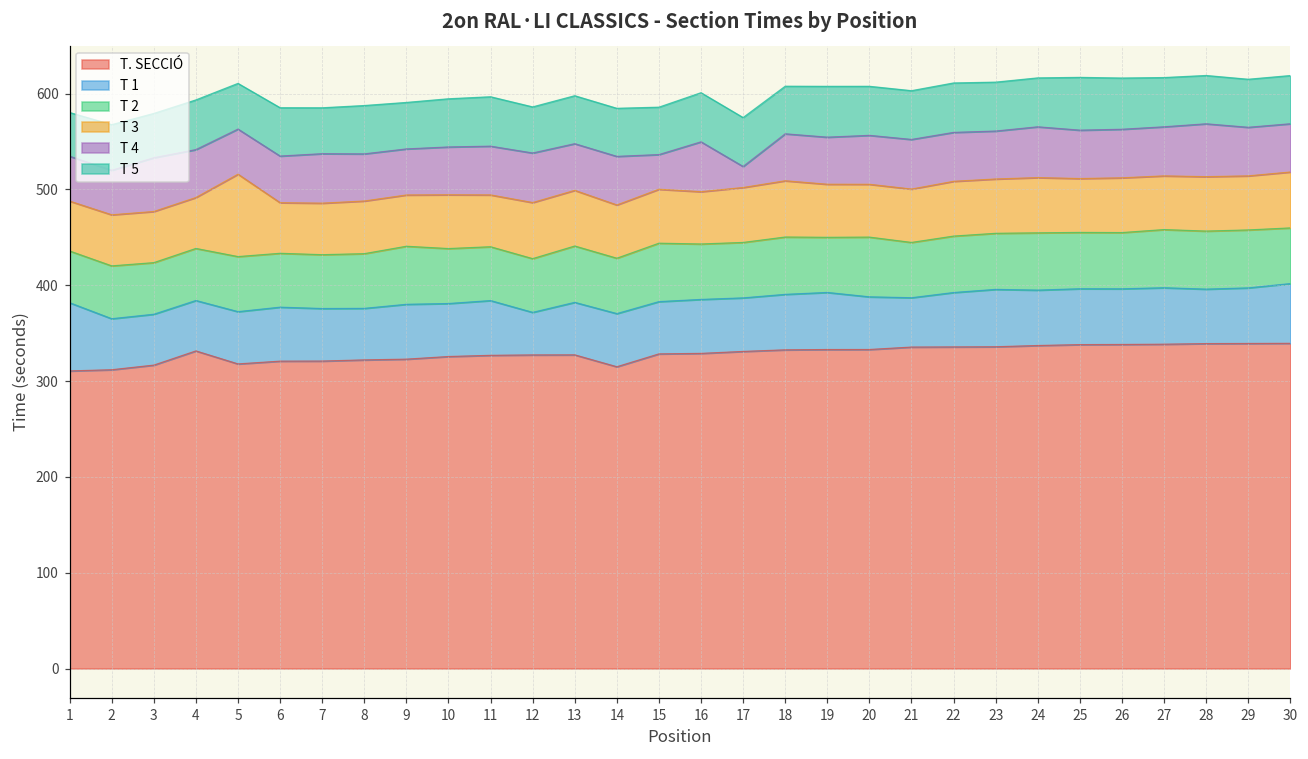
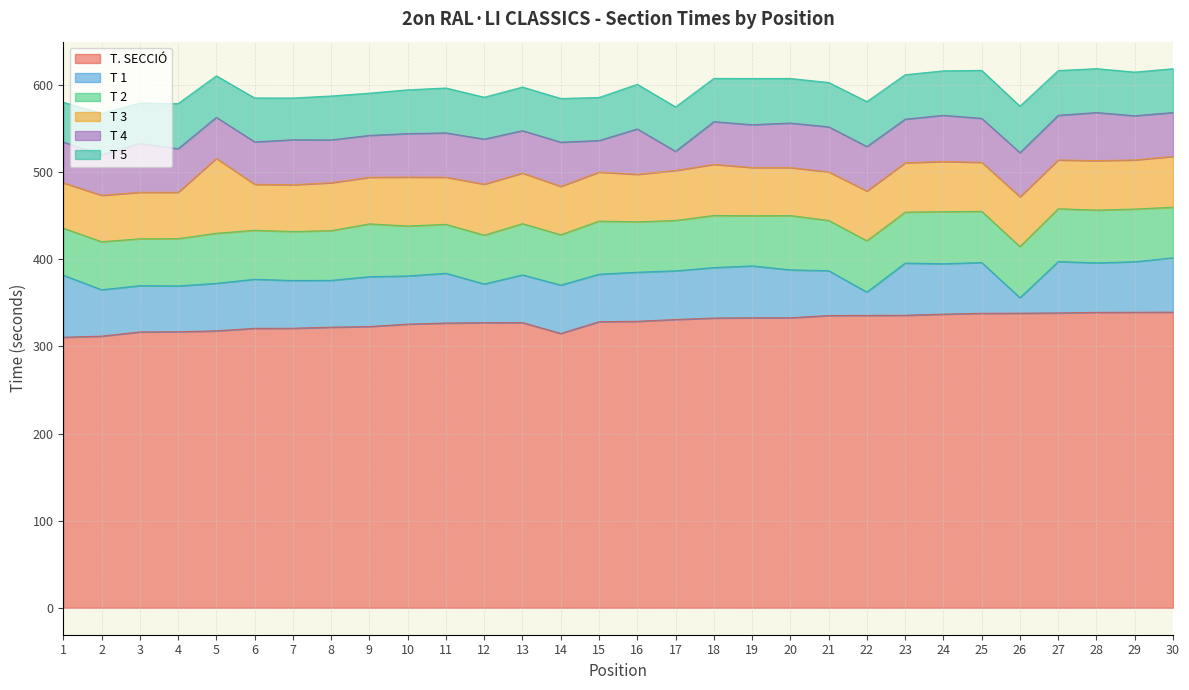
T. SECCIÓ, 4: 330 -> 320
T 1, 22: 60 -> 30
T 1, 26: 60 -> 20
